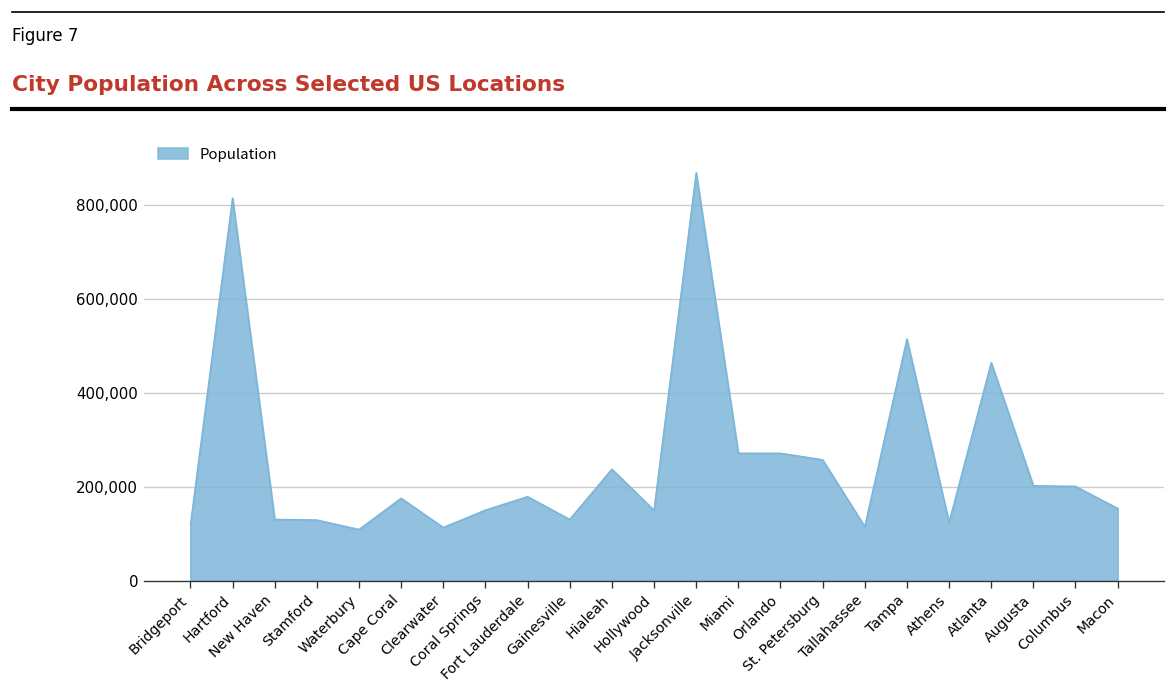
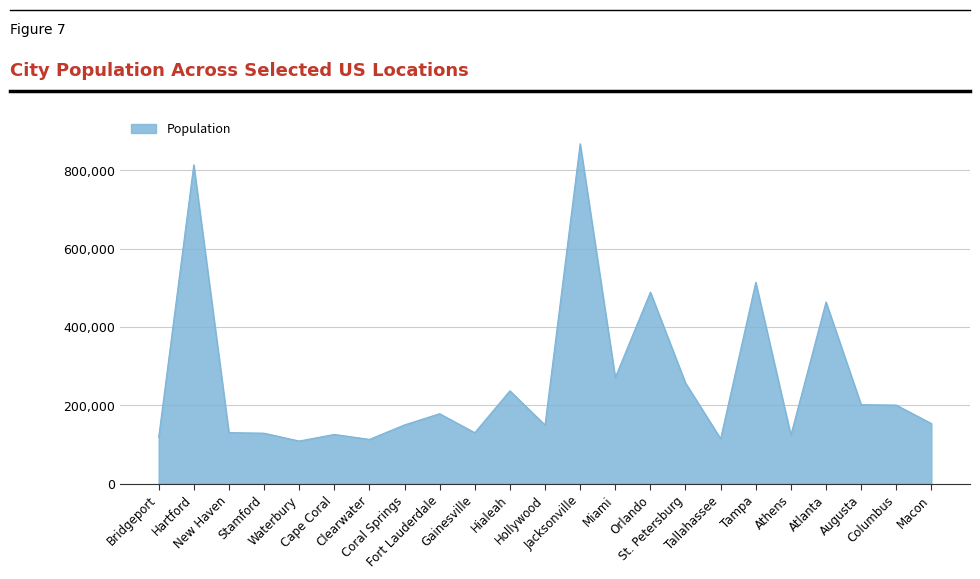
Cape Coral: 180,000 -> 130,000
Orlando: 270,000 -> 490,000
